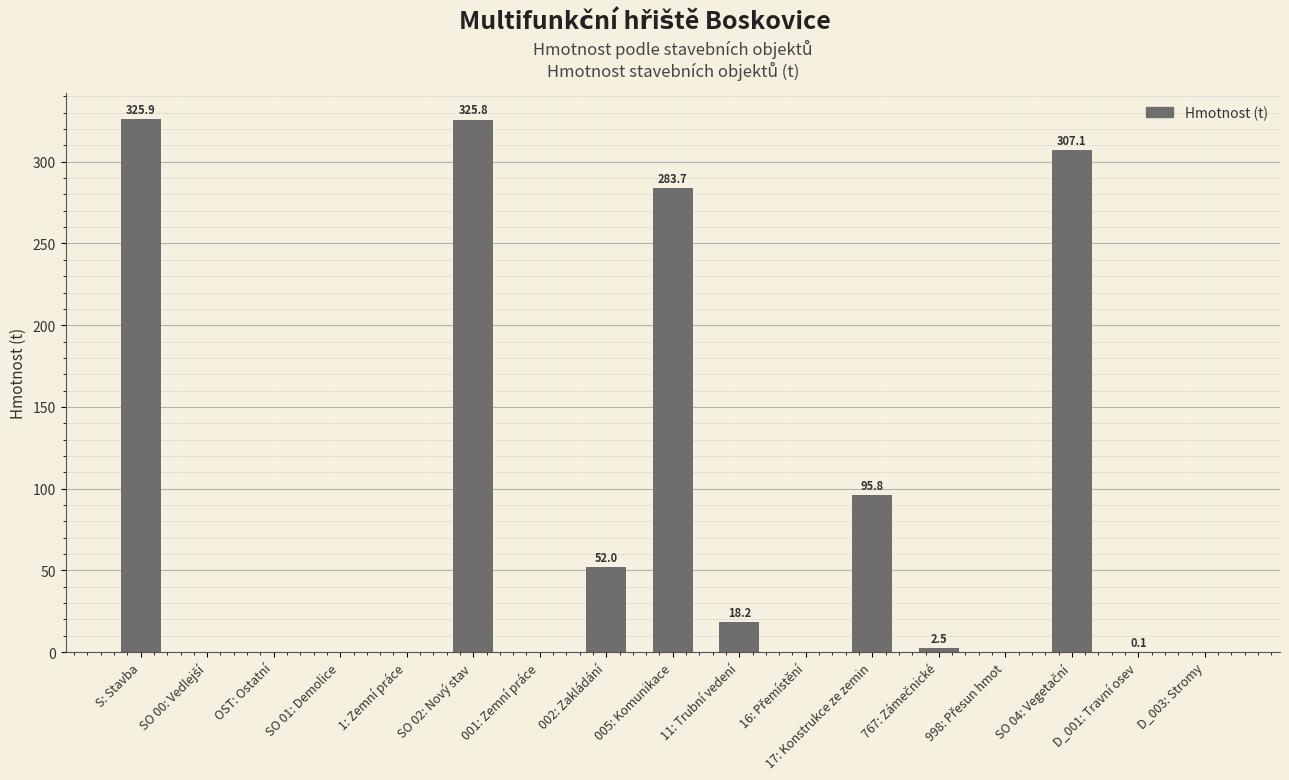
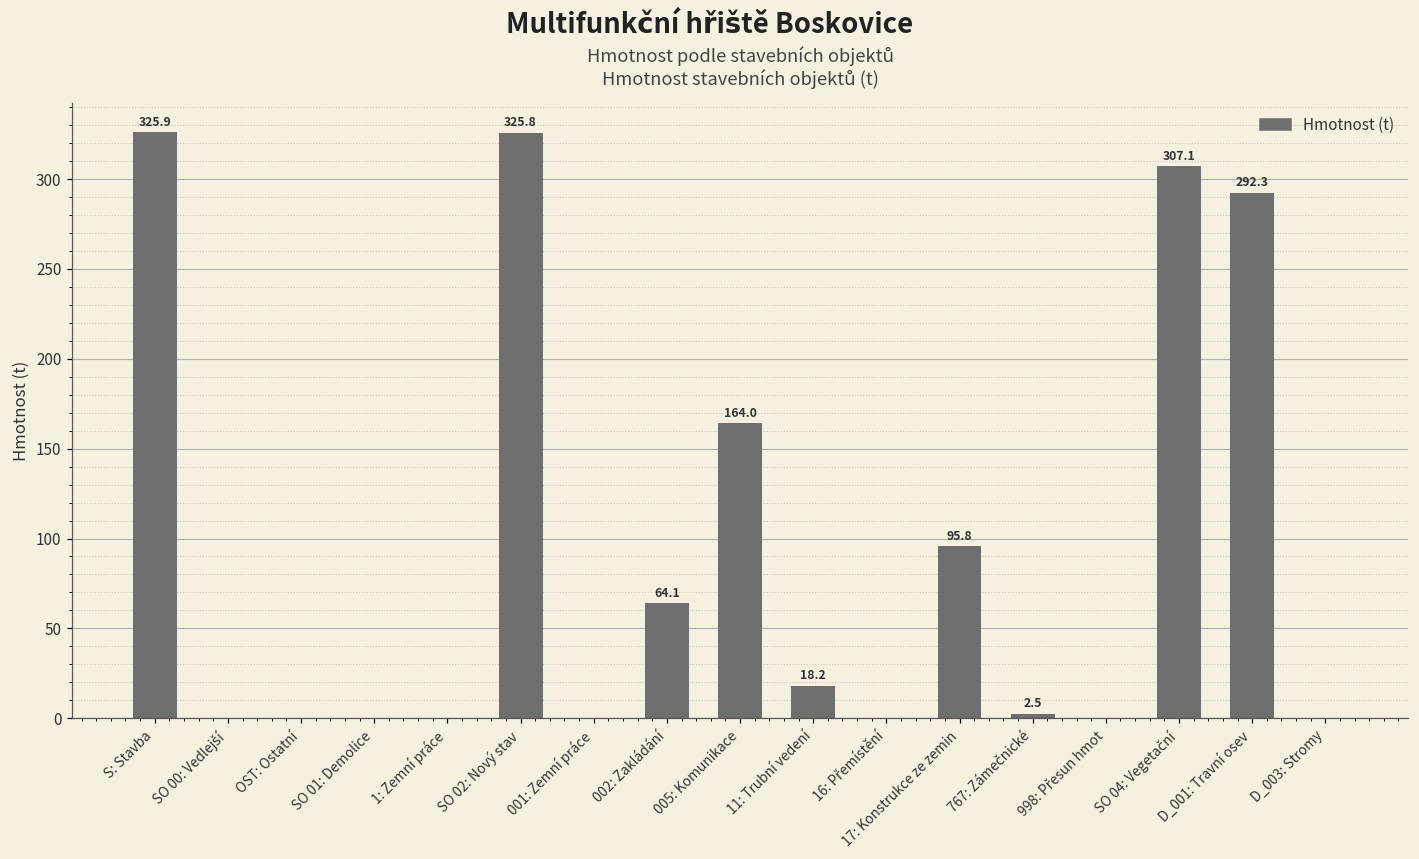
002: Zakládání: 52.0 -> 64.1
005: Komunikace: 283.7 -> 164.0
D_001: Travní osev: 0.1 -> 292.3
